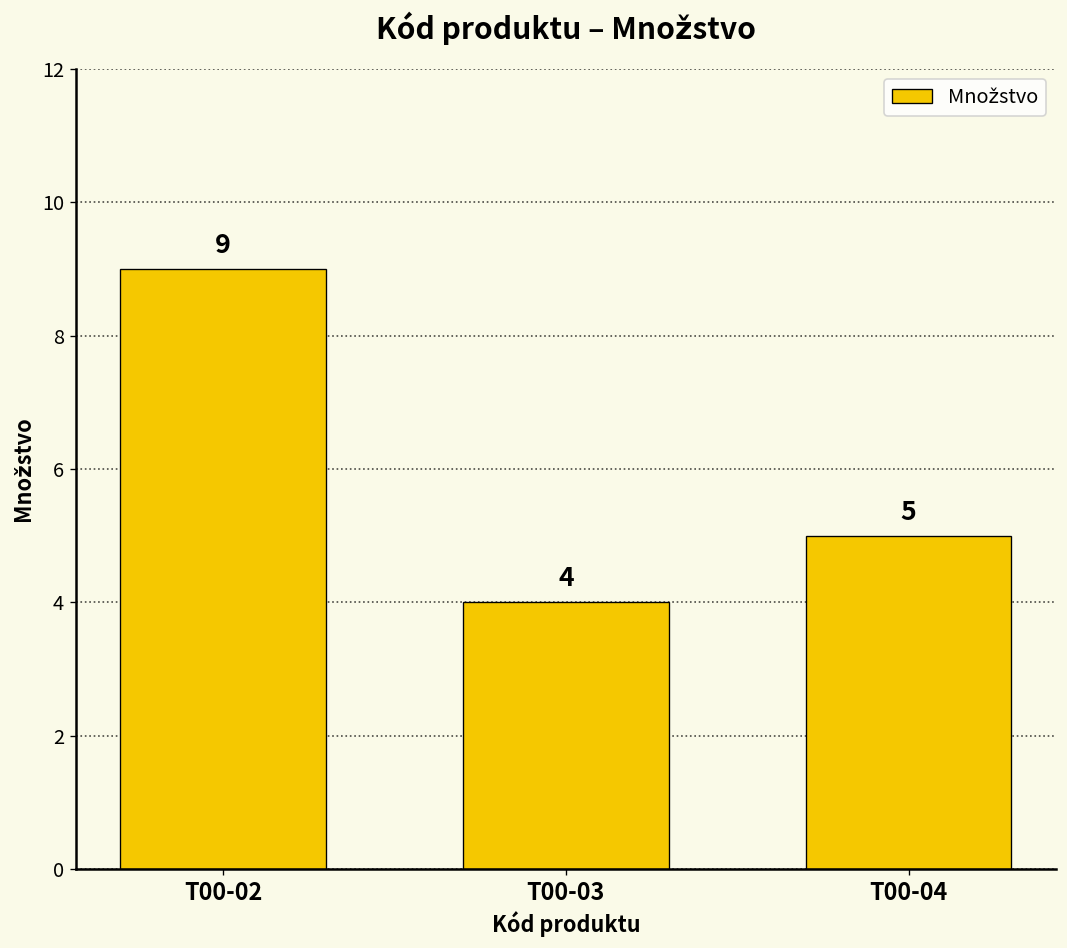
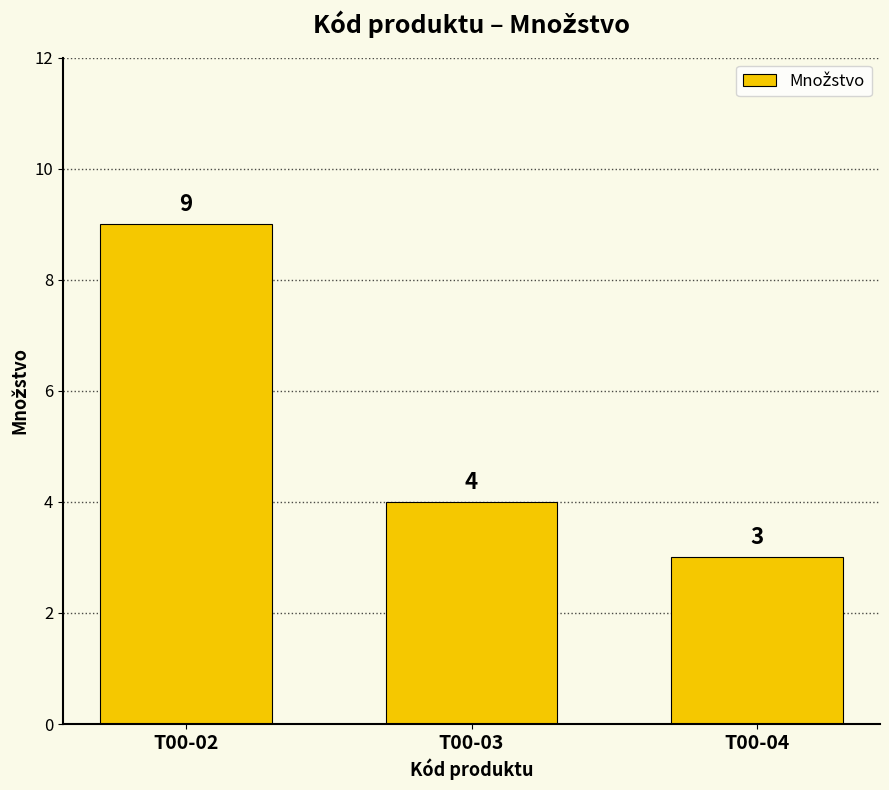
T00-04: 5 -> 3
